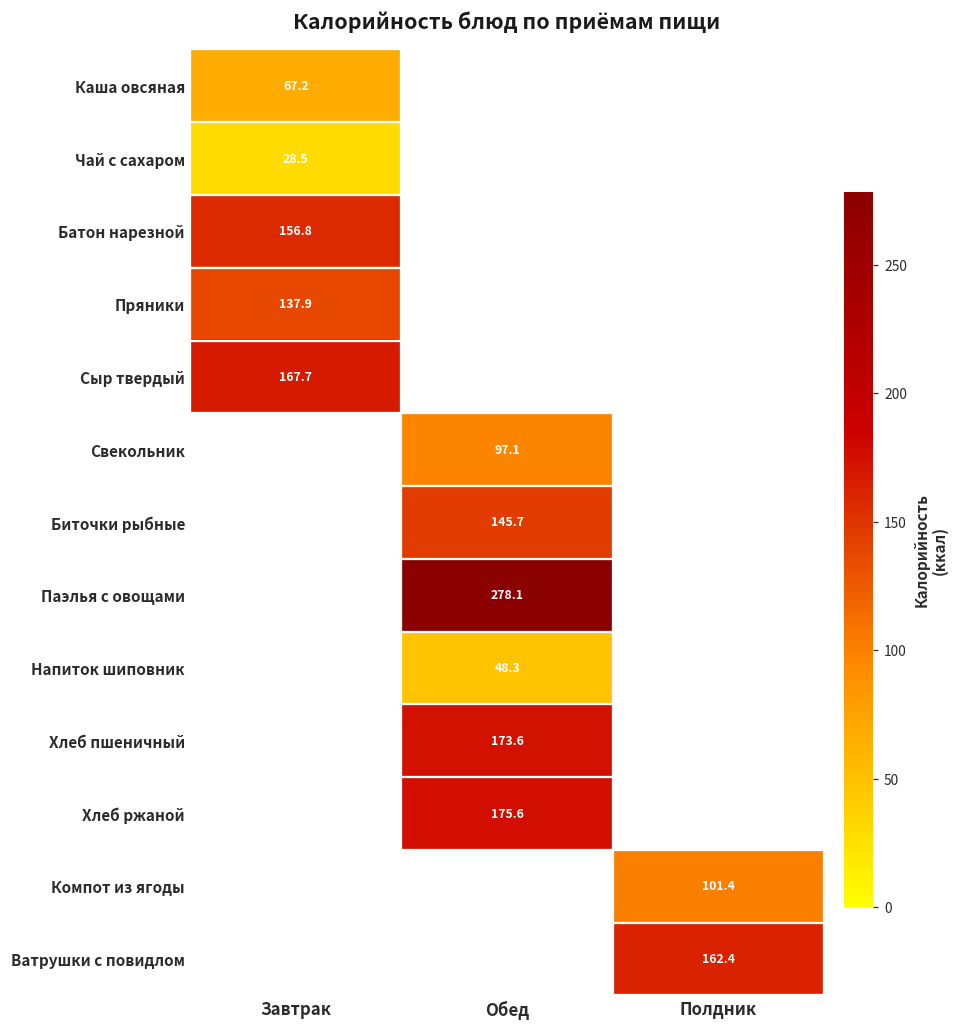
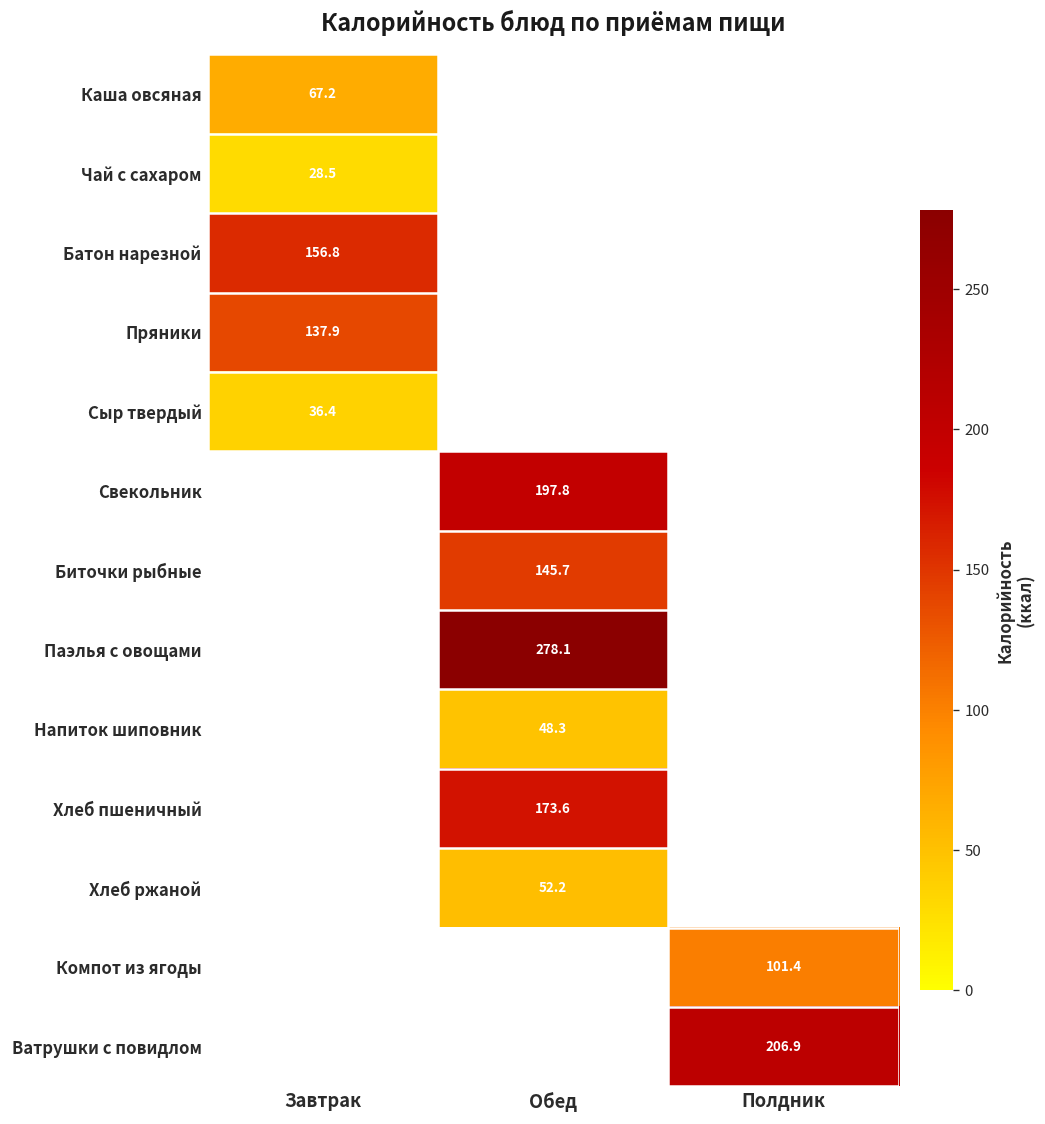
Сыр твердый, Завтрак: 167.7 -> 36.4
Свекольник, Обед: 97.1 -> 197.8
Хлеб ржаной, Обед: 175.6 -> 52.2
Ватрушки с повидлом, Полдник: 162.4 -> 206.9
